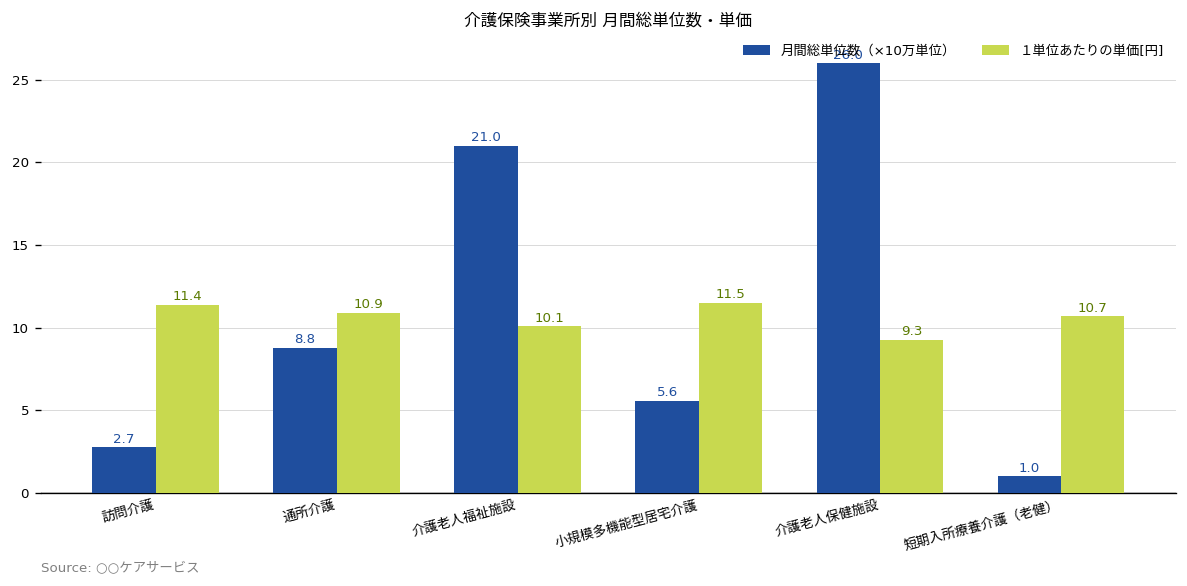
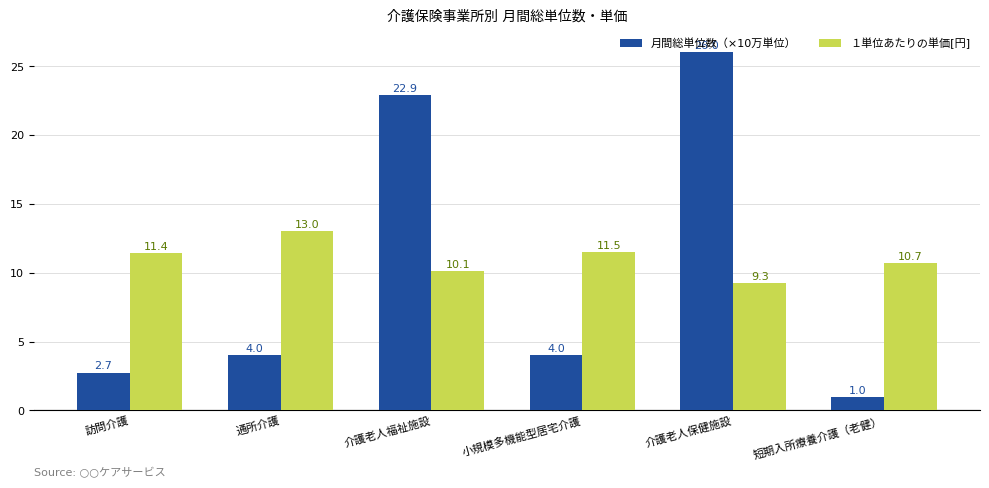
月間総単位数（×10万単位）, 通所介護: 8.8 -> 4.0
１単位あたりの単価[円], 通所介護: 10.9 -> 13.0
月間総単位数（×10万単位）, 介護老人福祉施設: 21.0 -> 22.9
月間総単位数（×10万単位）, 小規模多機能型居宅介護: 5.6 -> 4.0
